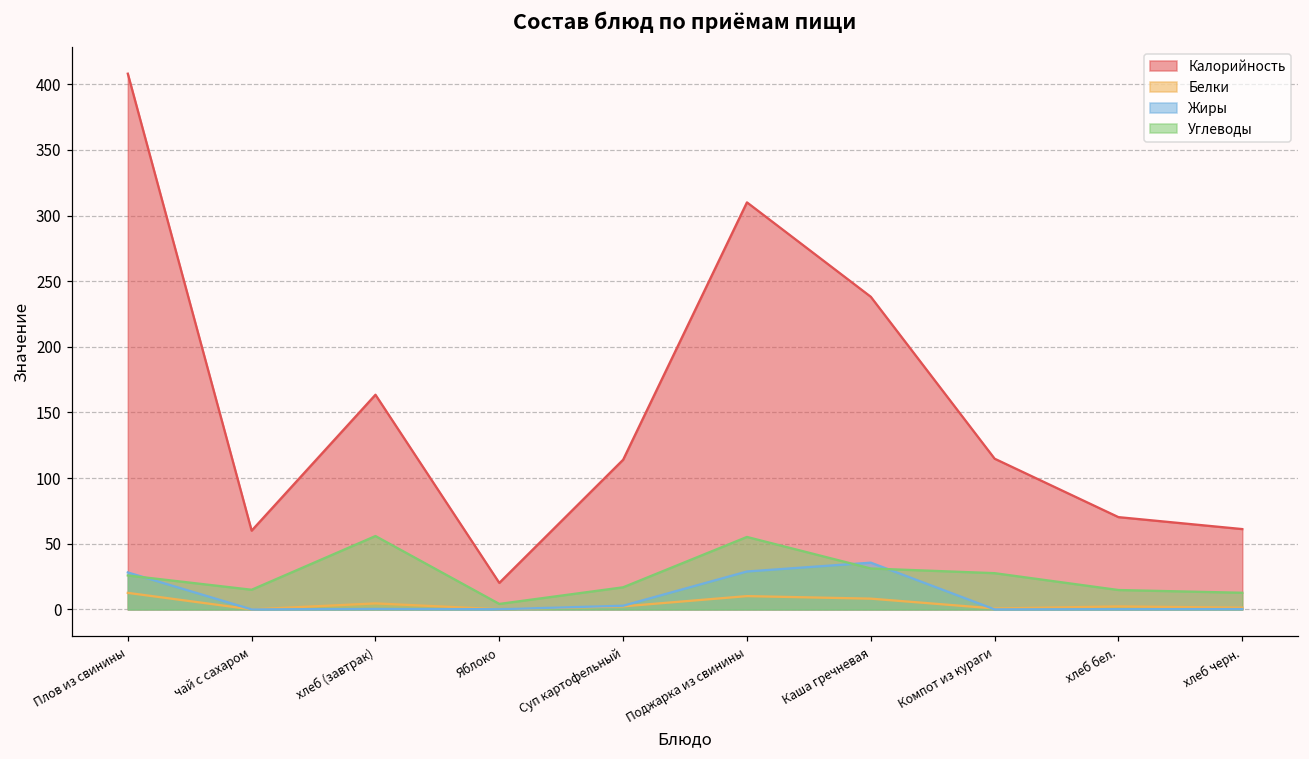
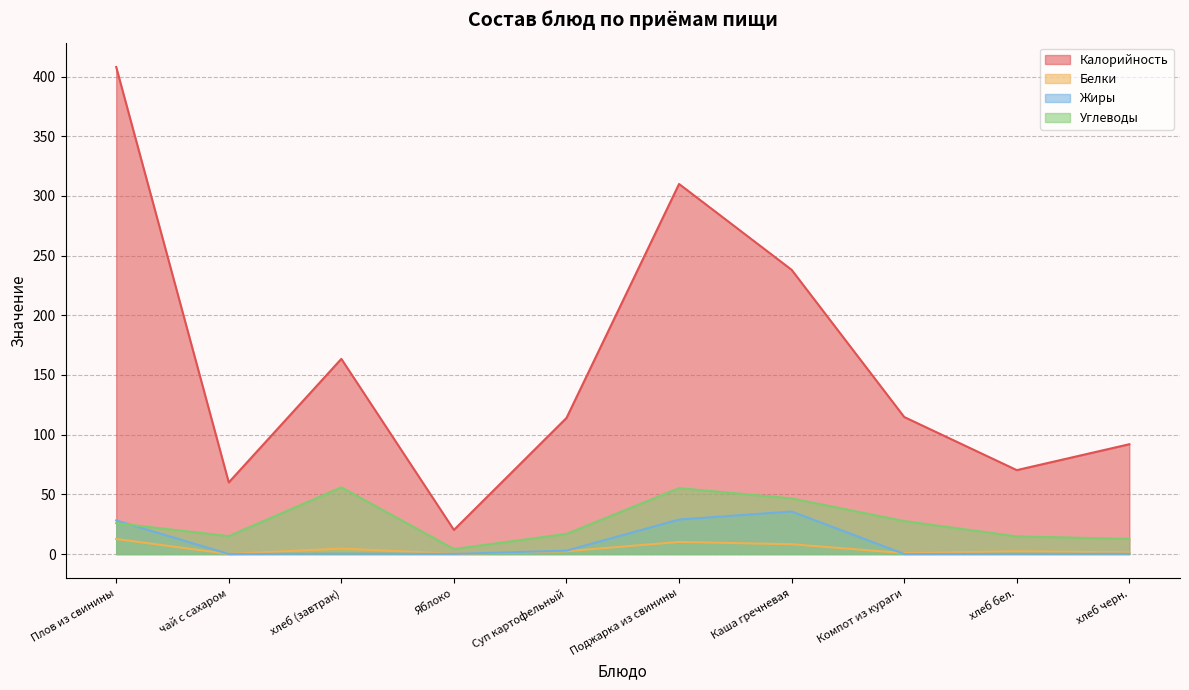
Углеводы, Каша гречневая: 31 -> 47
Калорийность, хлеб черн.: 61 -> 92
